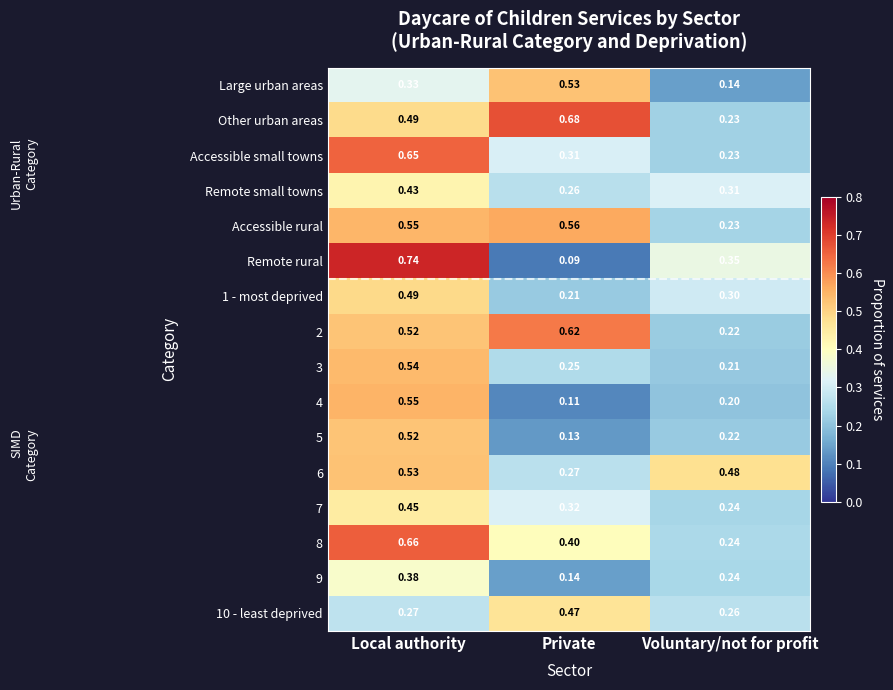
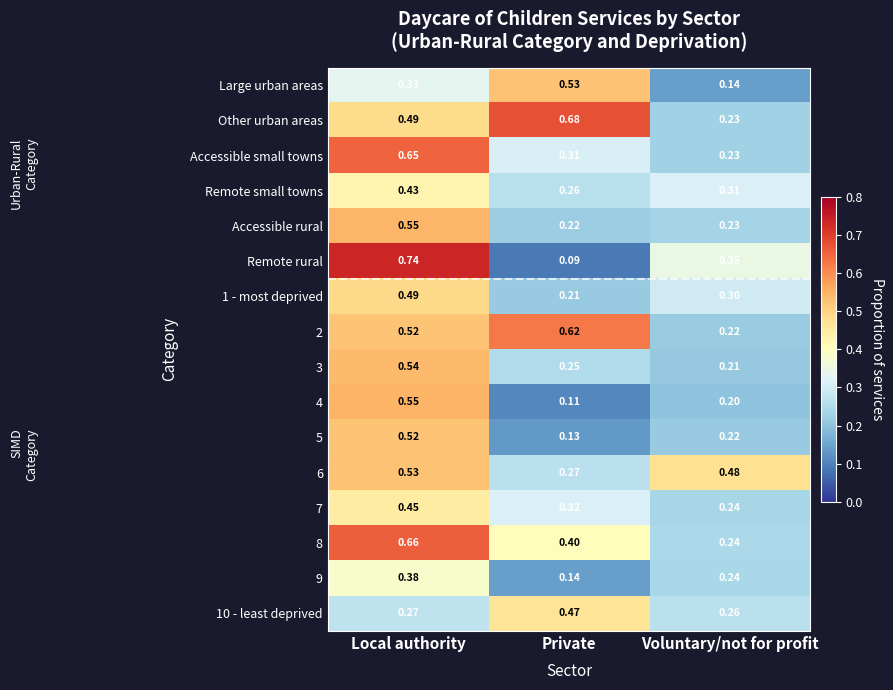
Accessible rural, Private: 0.56 -> 0.22
